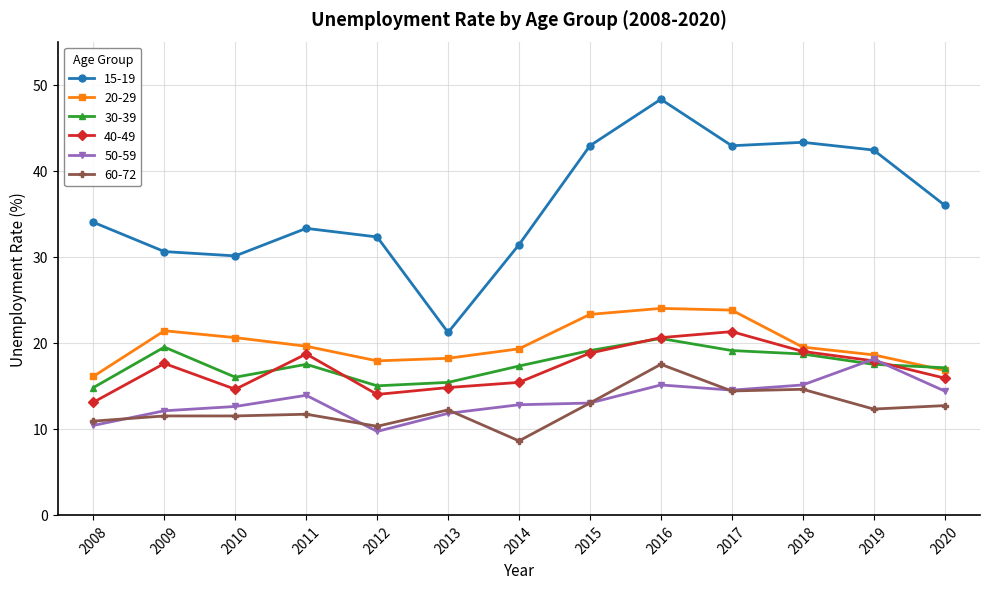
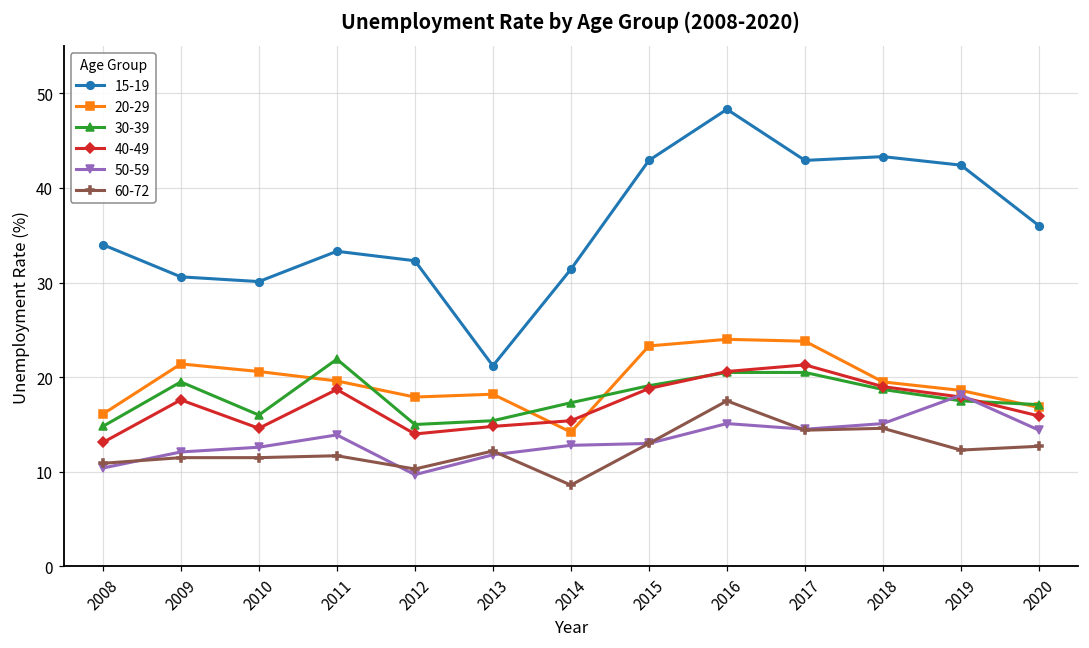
30-39, 2011: 18 -> 22
20-29, 2014: 19 -> 14
30-39, 2017: 19 -> 21
